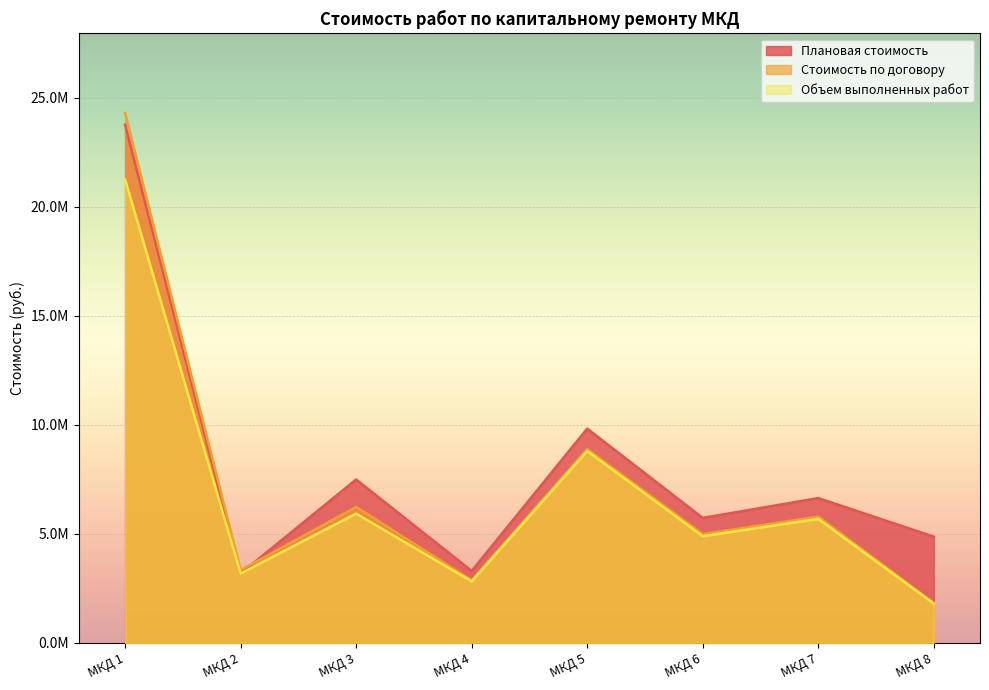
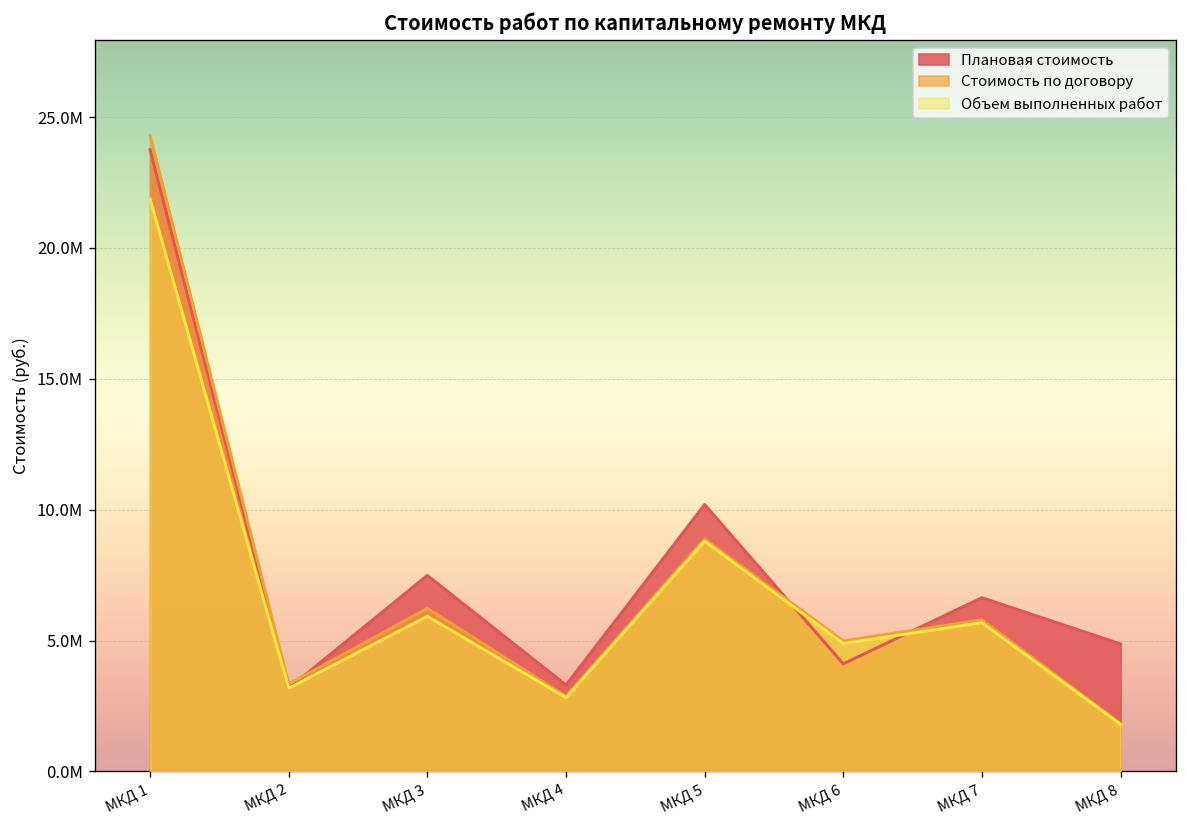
Объем выполненных работ, МКД 1: 21200000 -> 21900000
Плановая стоимость, МКД 5: 9800000 -> 10200000
Плановая стоимость, МКД 6: 5700000 -> 4100000
